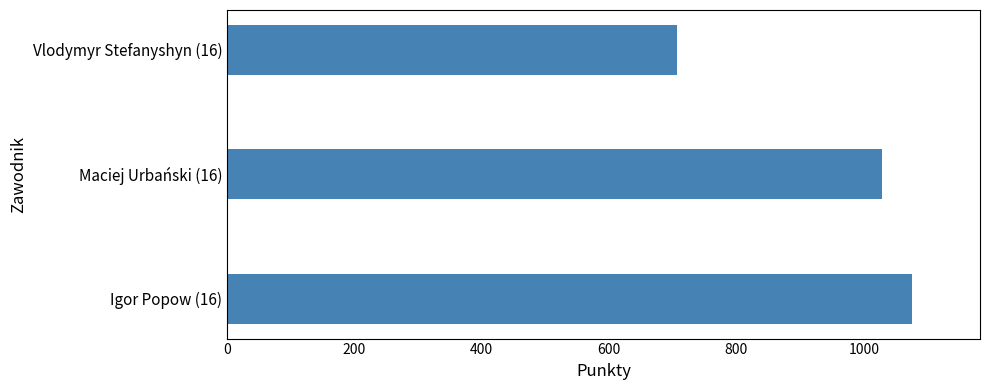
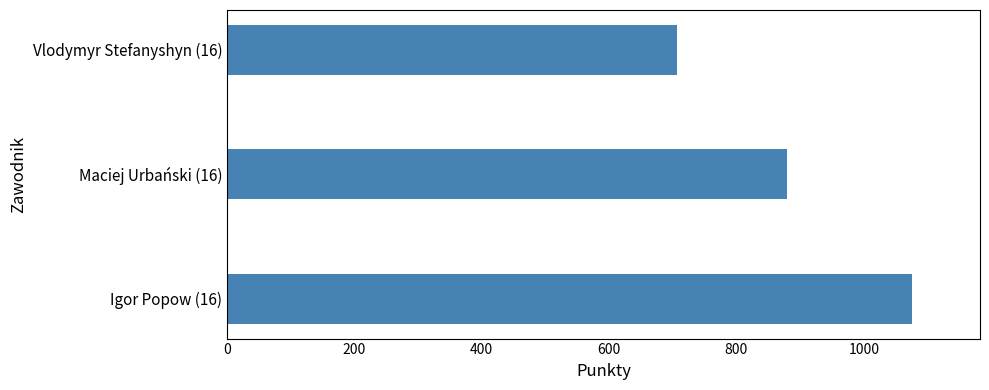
Maciej Urbański (16): 1030 -> 880
